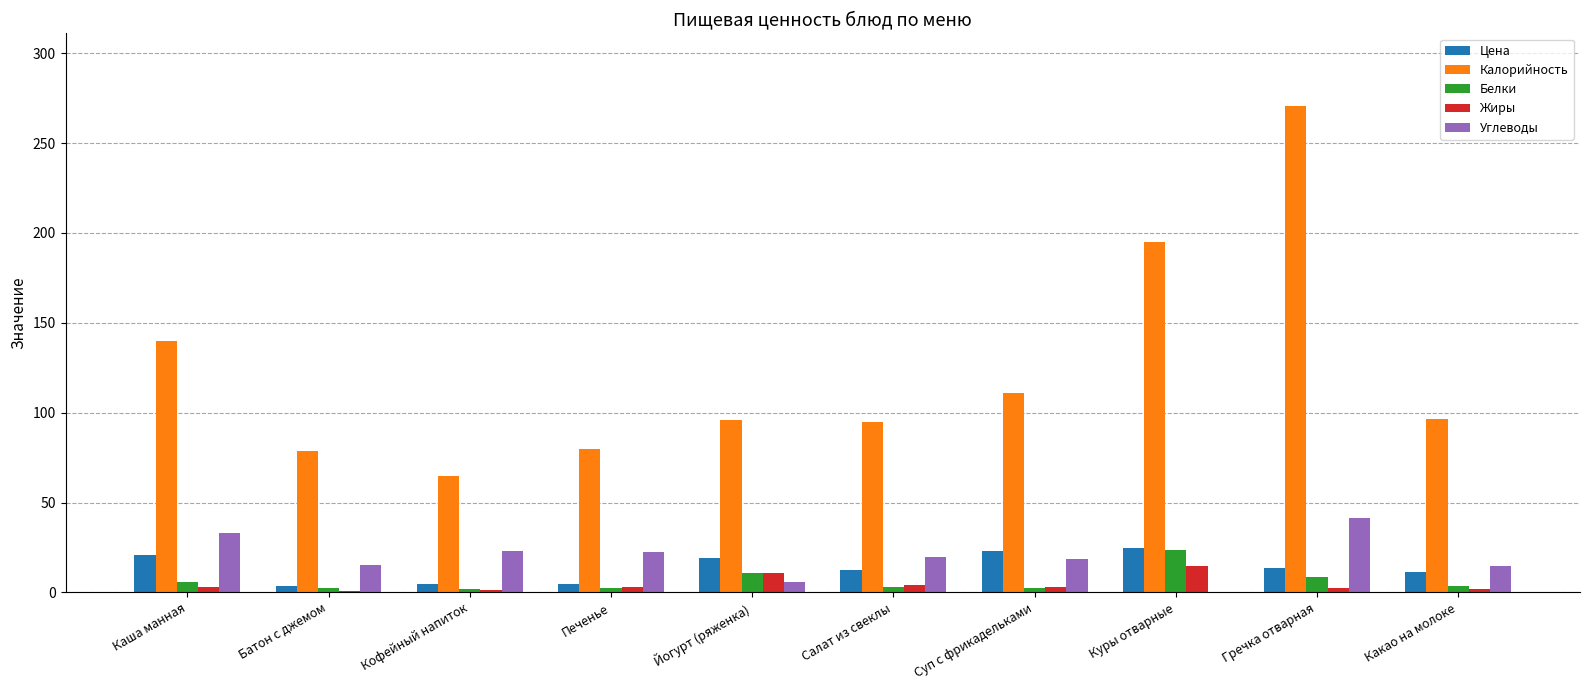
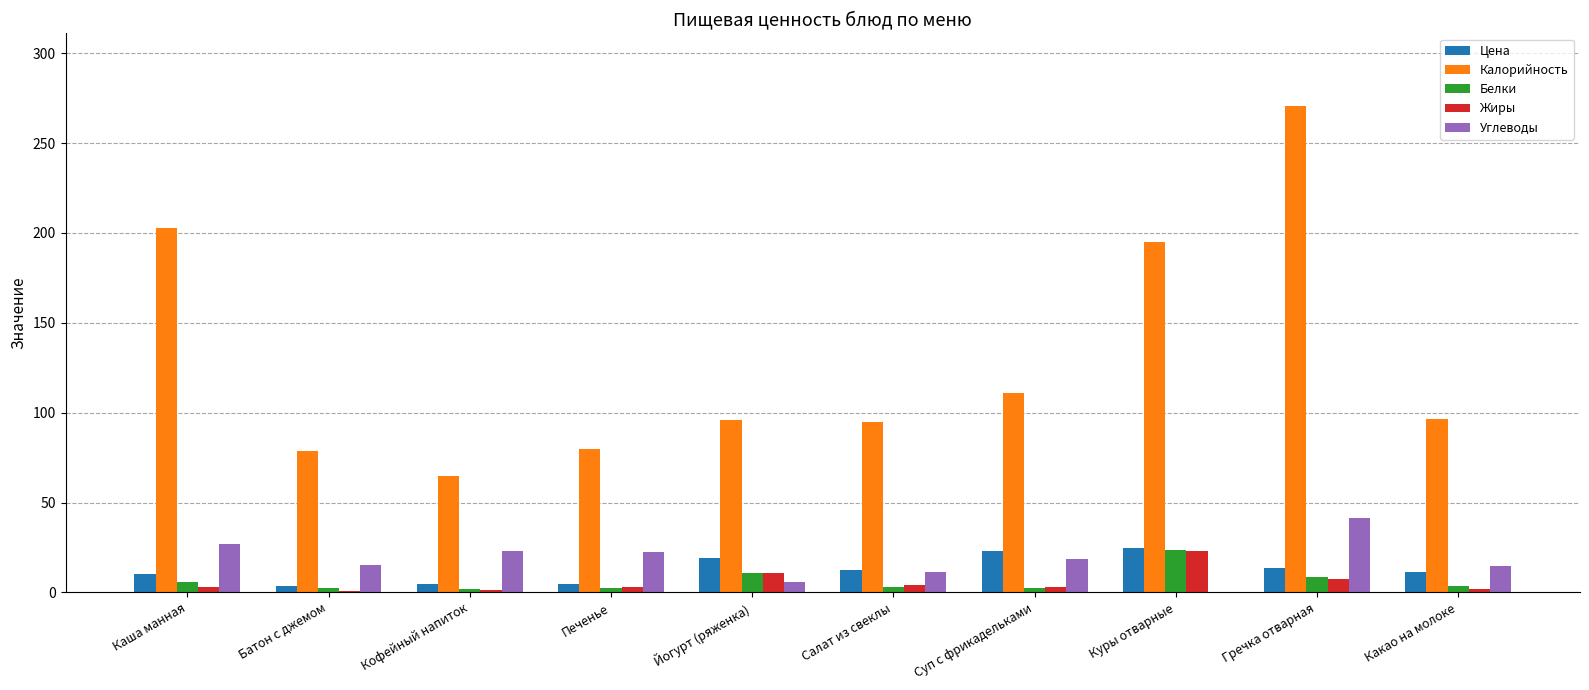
Цена, Каша манная: 21 -> 10
Калорийность, Каша манная: 140 -> 203
Углеводы, Каша манная: 33 -> 27
Углеводы, Салат из свеклы: 20 -> 11
Жиры, Куры отварные: 15 -> 23
Жиры, Гречка отварная: 3 -> 7
